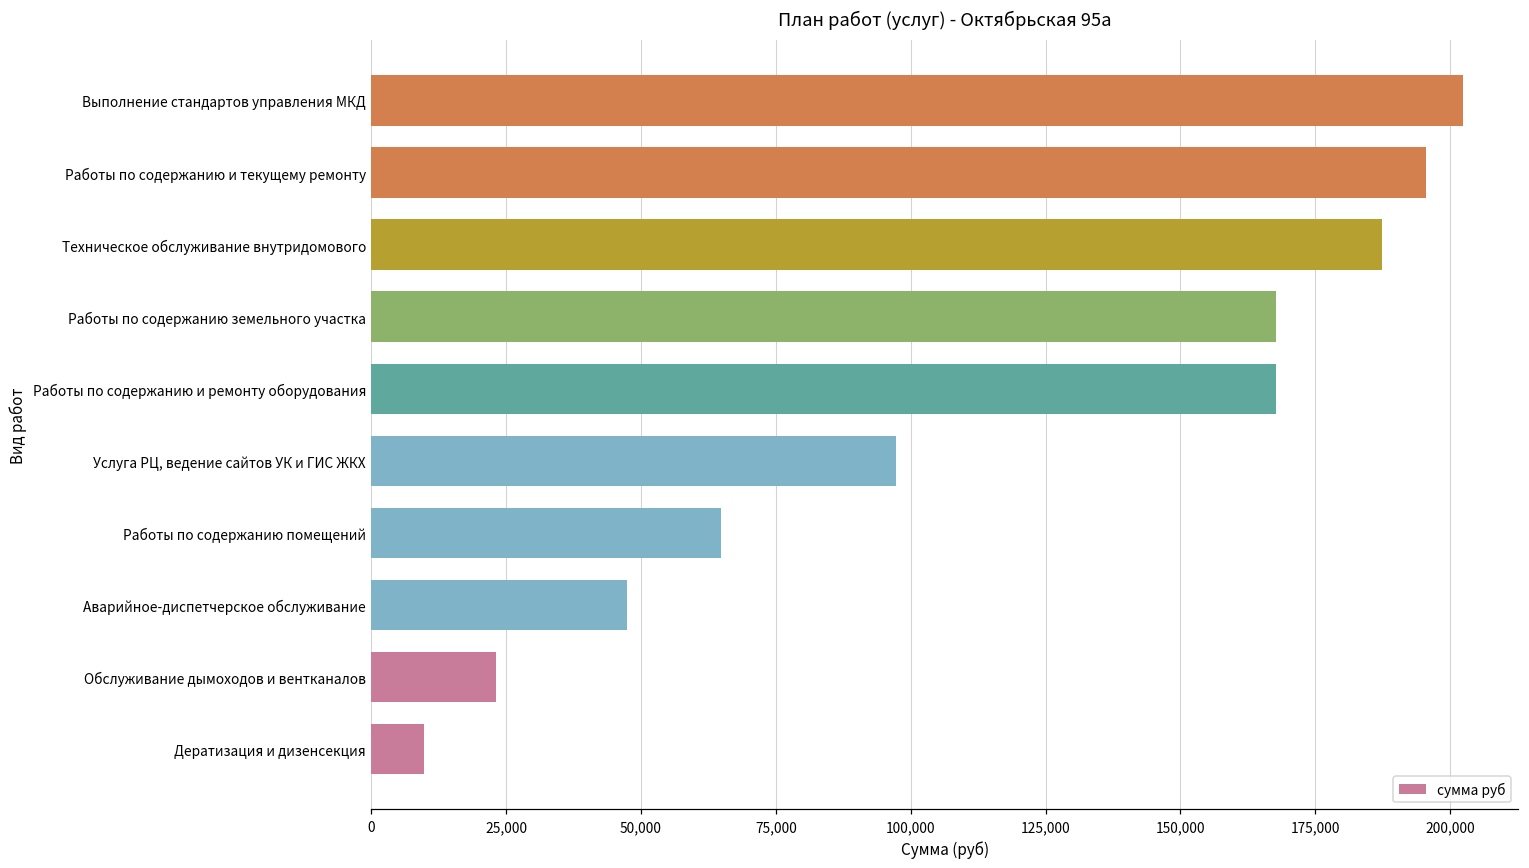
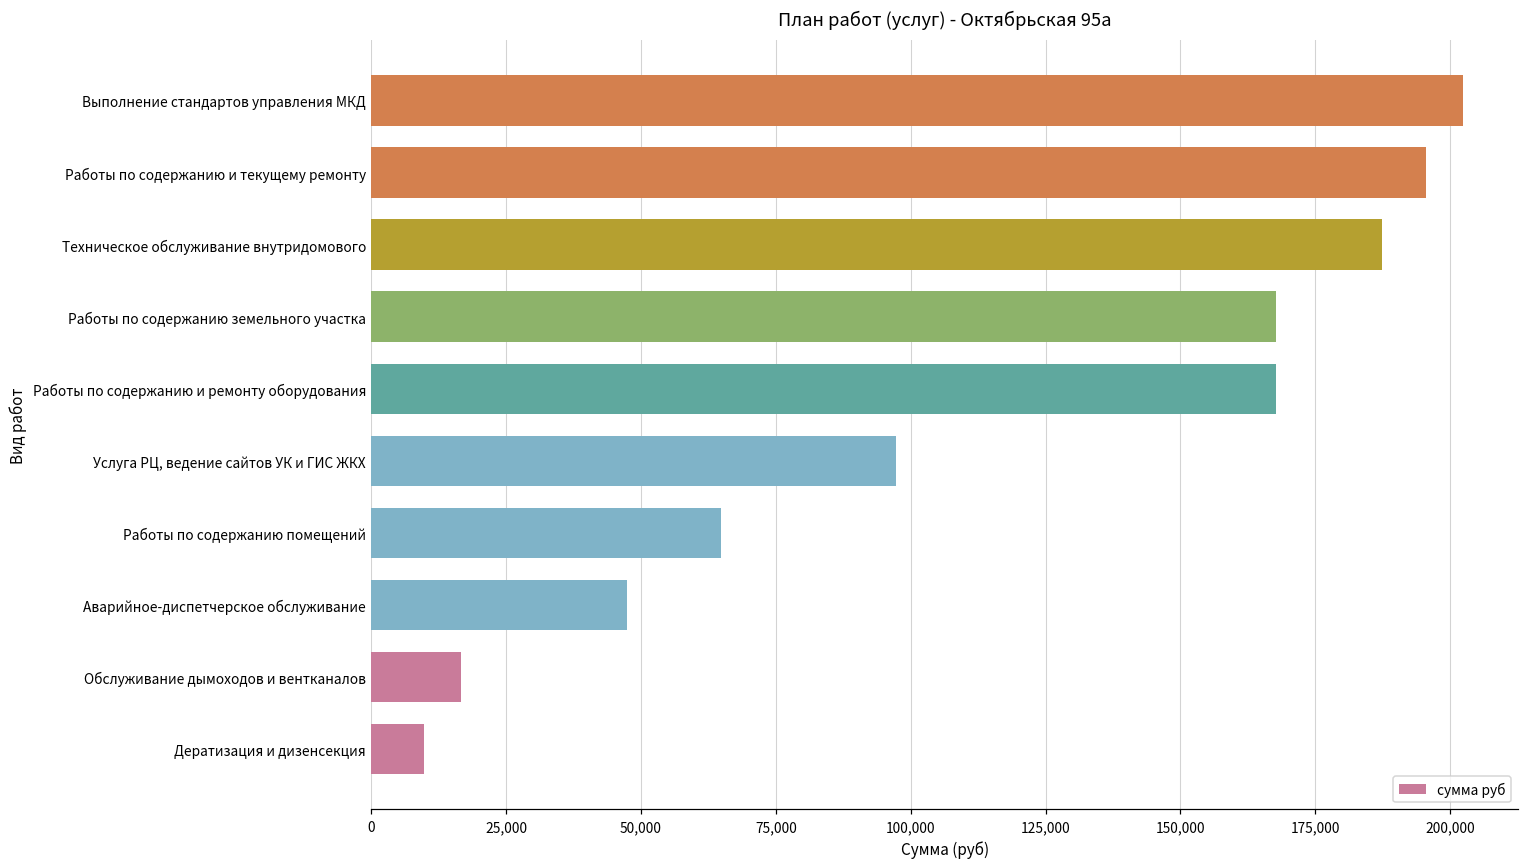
Обслуживание дымоходов и вентканалов: 23,000 -> 17,000
